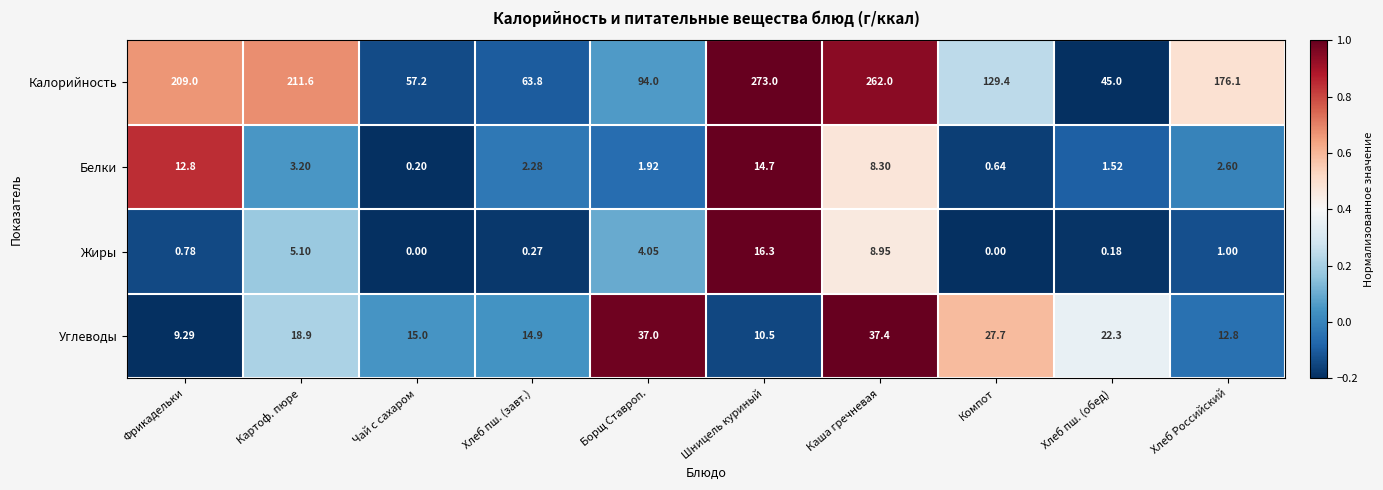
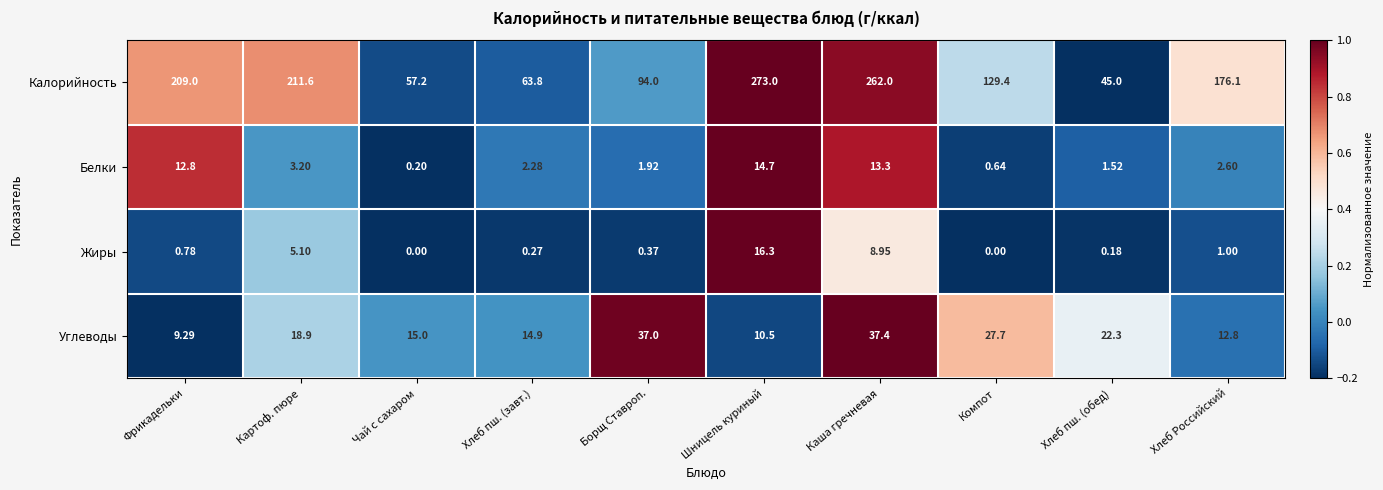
Белки, Каша гречневая: 8.30 -> 13.3
Жиры, Борщ Ставроп.: 4.05 -> 0.37
